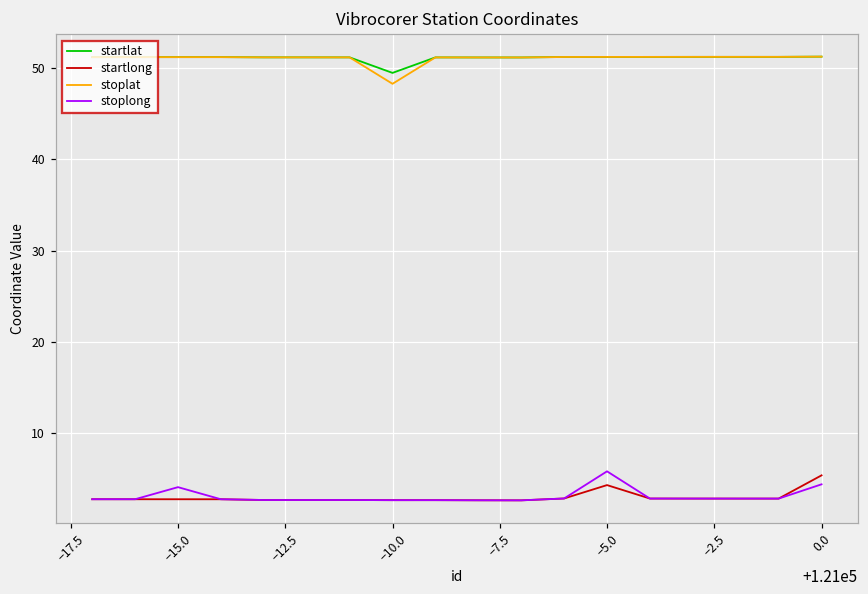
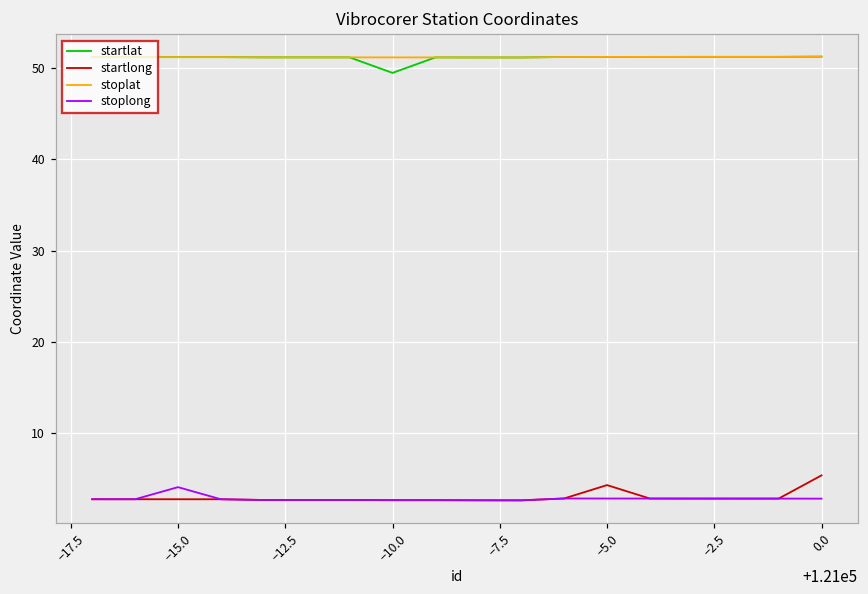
stoplat, −10.0: 48 -> 51
stoplong, −5.0: 6 -> 3
stoplong, 0.0: 4 -> 3
